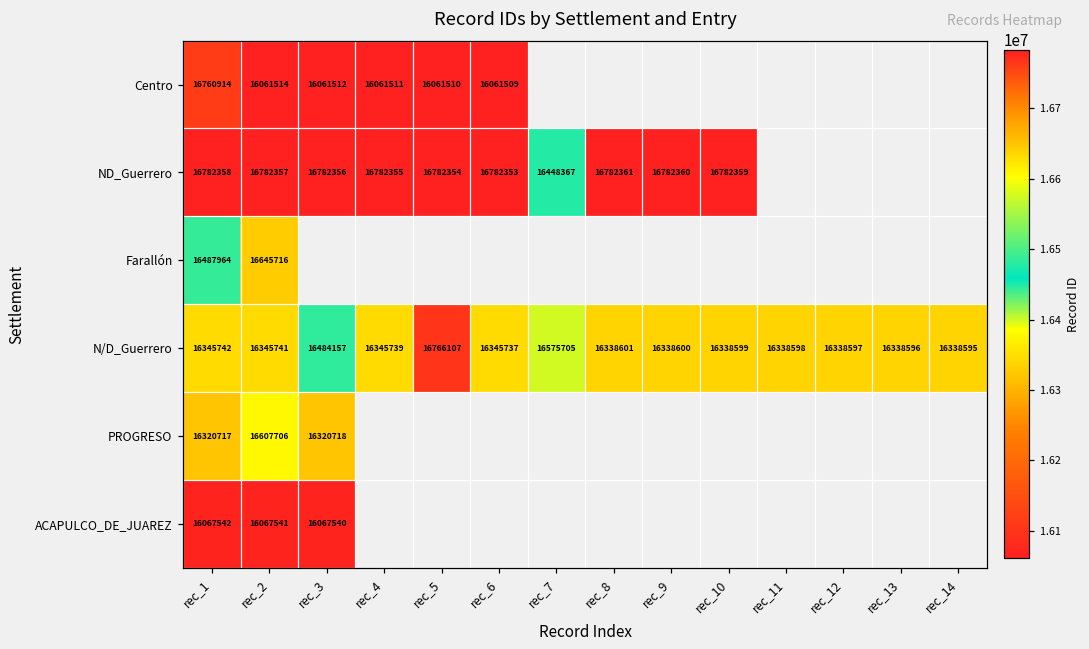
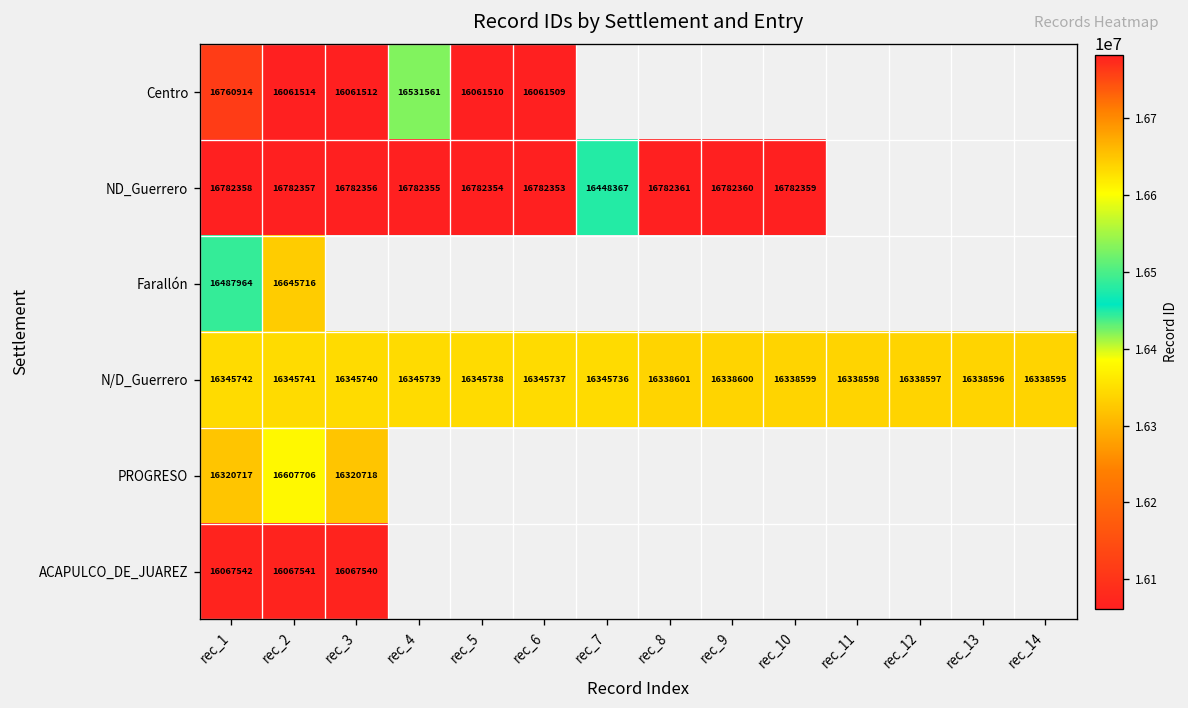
Centro, rec_4: 16061511 -> 16531561
N/D_Guerrero, rec_3: 16484157 -> 16345740
N/D_Guerrero, rec_5: 16766107 -> 16345738
N/D_Guerrero, rec_7: 16575705 -> 16345736
